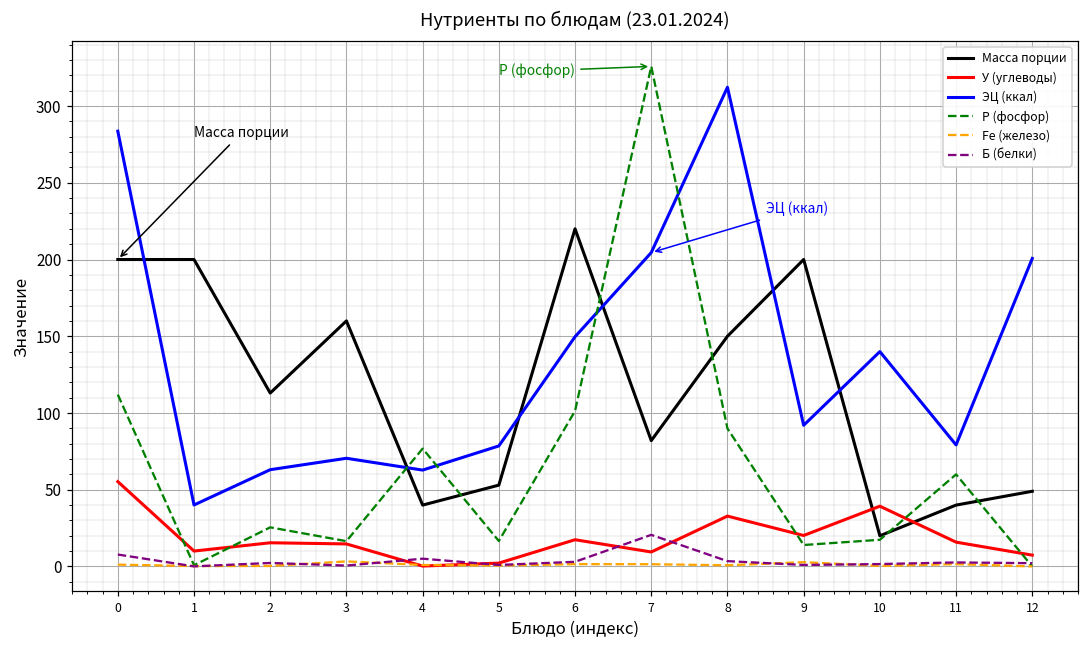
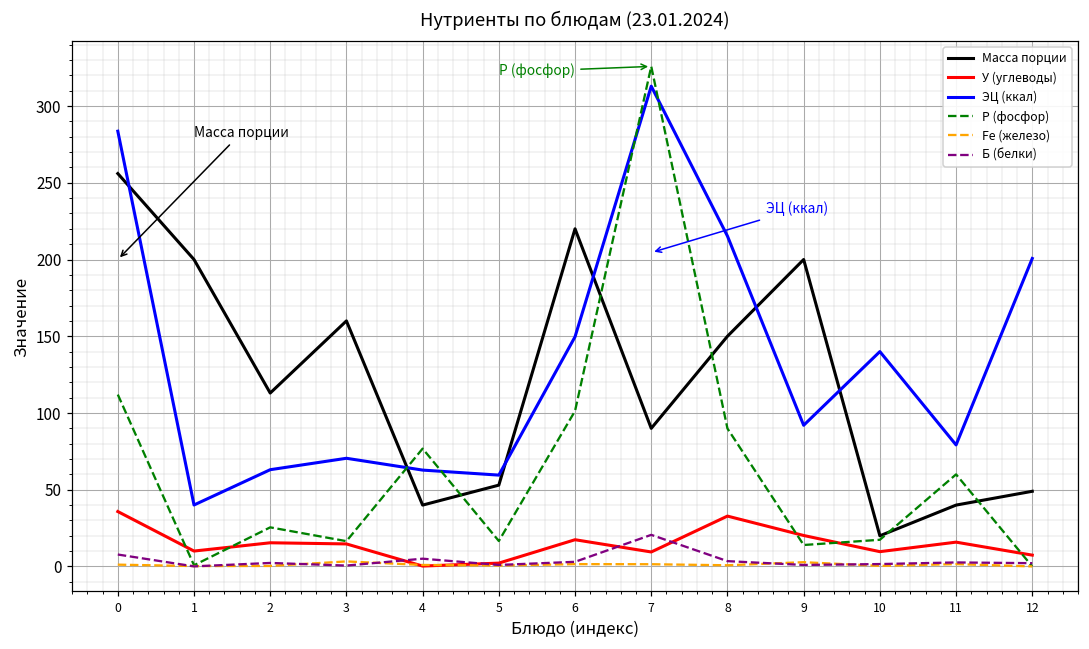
Масса порции, 0: 200 -> 256
У (углеводы), 0: 55 -> 36
ЭЦ (ккал), 5: 79 -> 60
Масса порции, 7: 82 -> 90
ЭЦ (ккал), 7: 205 -> 313
ЭЦ (ккал), 8: 312 -> 215
У (углеводы), 10: 39 -> 10
